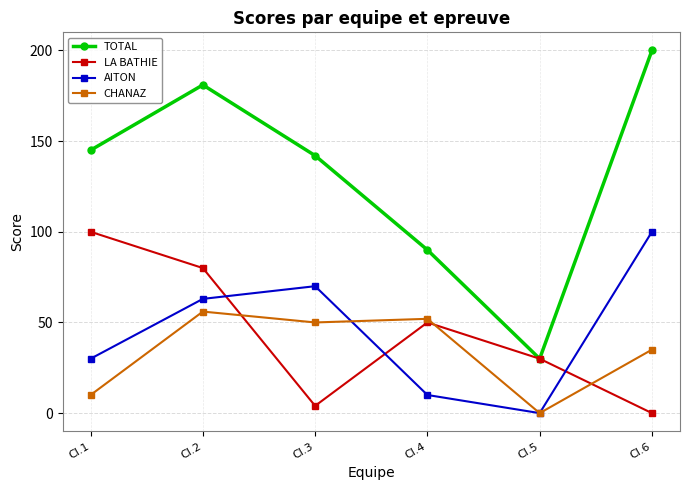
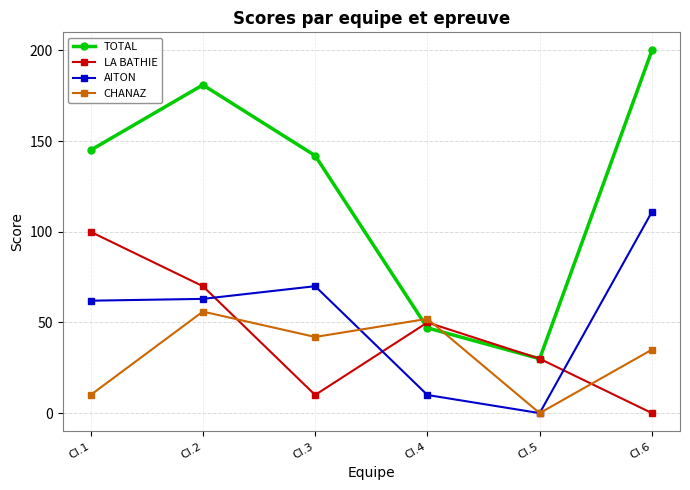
AITON, Cl.1: 30 -> 62
LA BATHIE, Cl.2: 80 -> 70
LA BATHIE, Cl.3: 4 -> 10
CHANAZ, Cl.3: 50 -> 42
TOTAL, Cl.4: 90 -> 47
AITON, Cl.6: 100 -> 111
